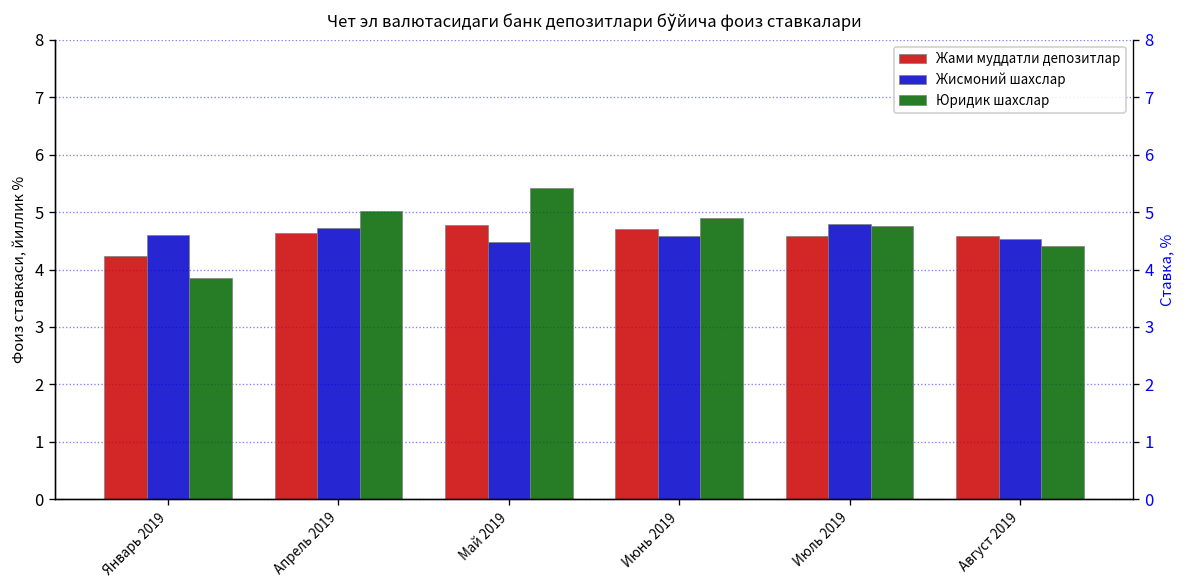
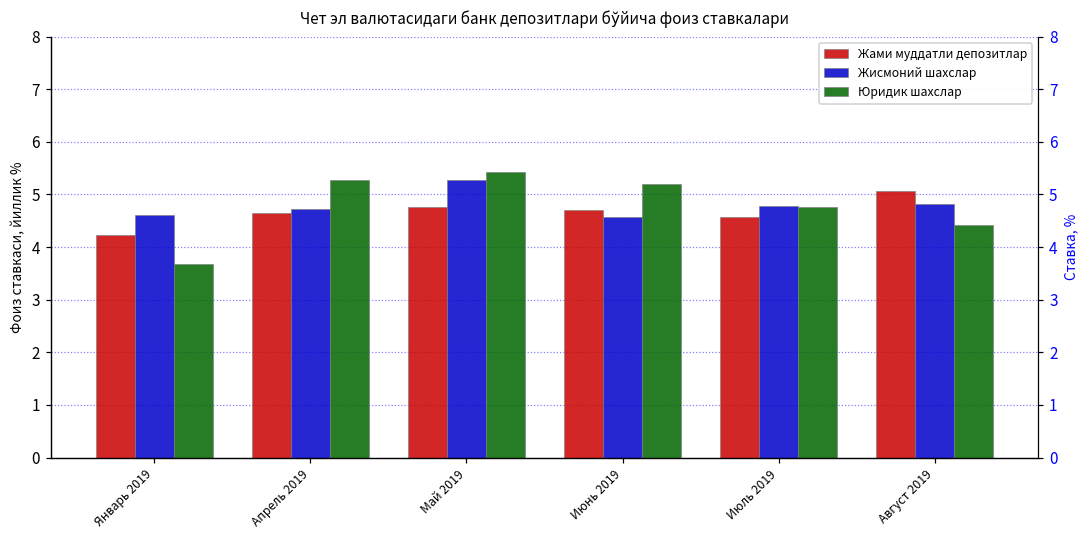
Юридик шахслар, Январь 2019: 3.9 -> 3.7
Юридик шахслар, Апрель 2019: 5.0 -> 5.3
Жисмоний шахслар, Май 2019: 4.5 -> 5.3
Юридик шахслар, Июнь 2019: 4.9 -> 5.2
Жами муддатли депозитлар, Август 2019: 4.6 -> 5.1
Жисмоний шахслар, Август 2019: 4.5 -> 4.8
